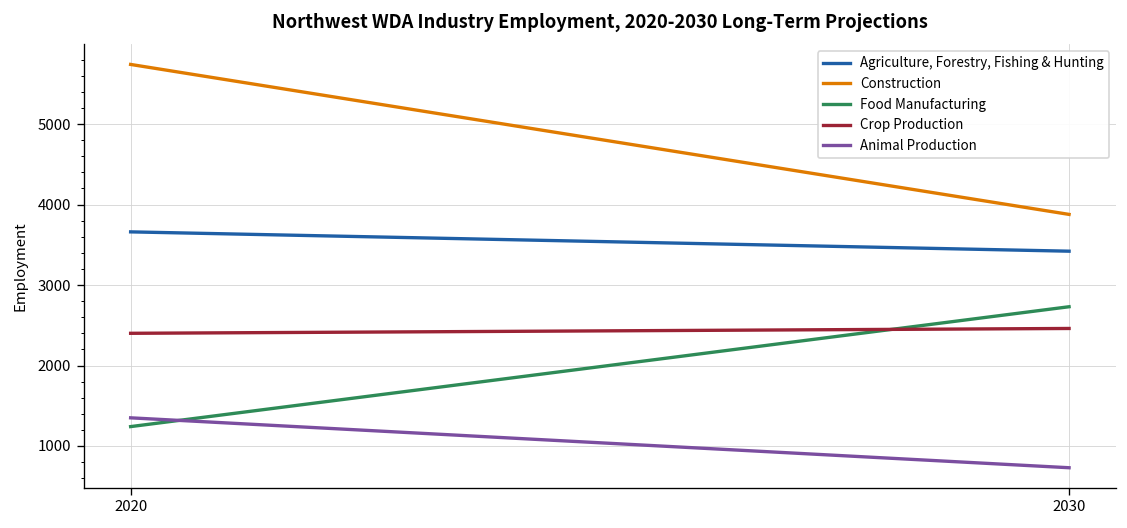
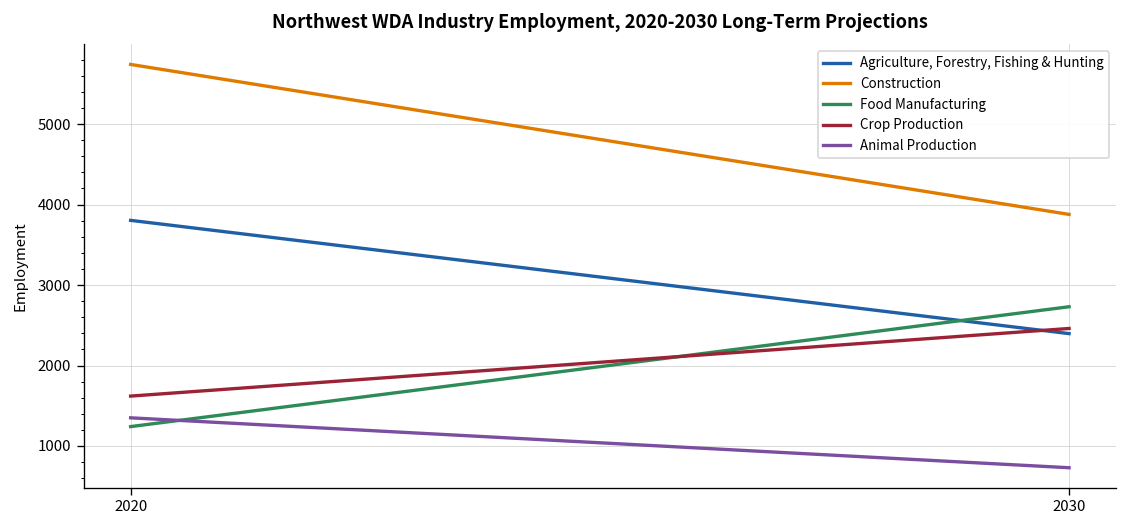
Agriculture, Forestry, Fishing & Hunting, 2020: 3700 -> 3800
Crop Production, 2020: 2400 -> 1600
Agriculture, Forestry, Fishing & Hunting, 2030: 3400 -> 2400
